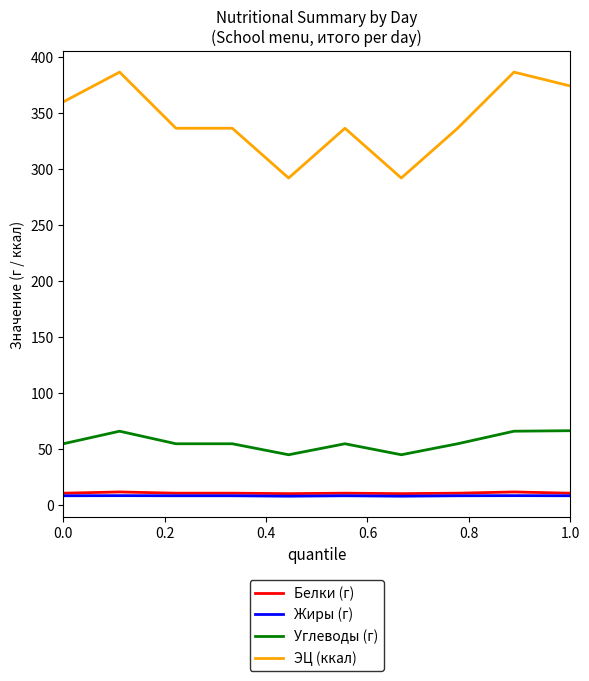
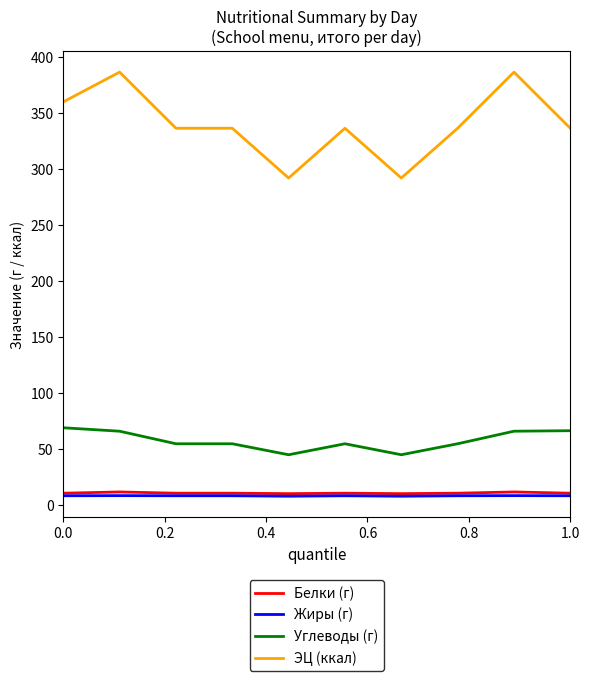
Углеводы (г), 0.0: 55 -> 69
ЭЦ (ккал), 1.0: 374 -> 336
